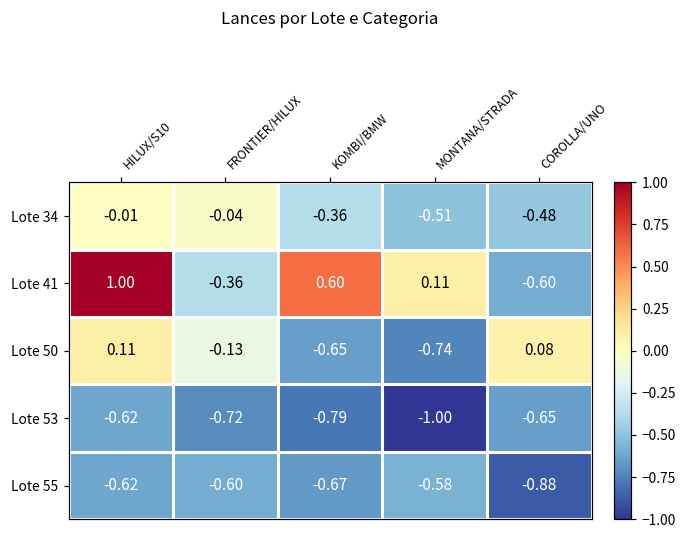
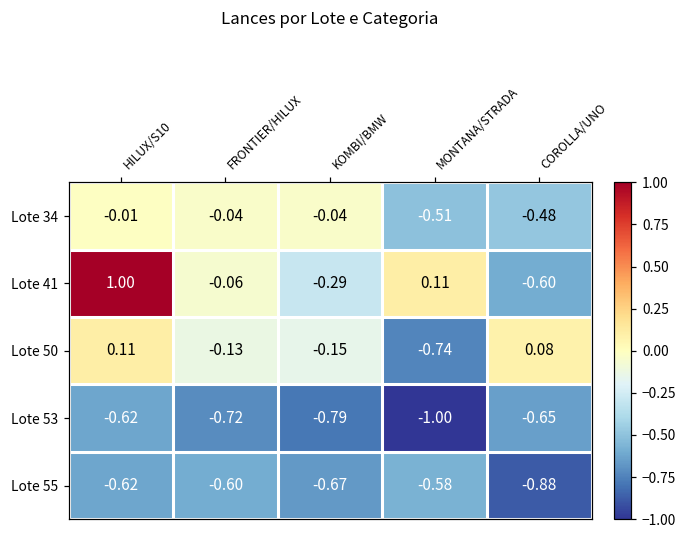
Lote 34, KOMBI/BMW: -0.36 -> -0.04
Lote 41, FRONTIER/HILUX: -0.36 -> -0.06
Lote 41, KOMBI/BMW: 0.60 -> -0.29
Lote 50, KOMBI/BMW: -0.65 -> -0.15
